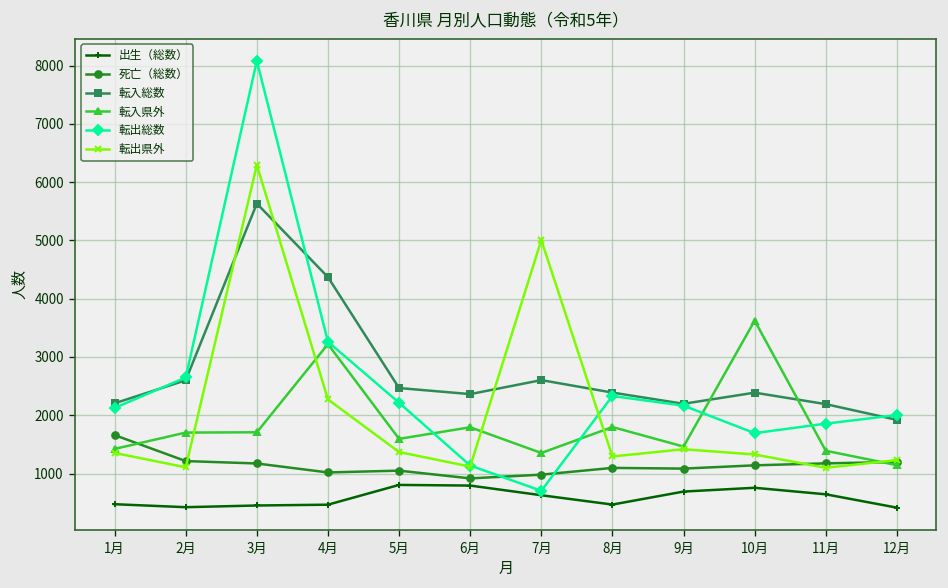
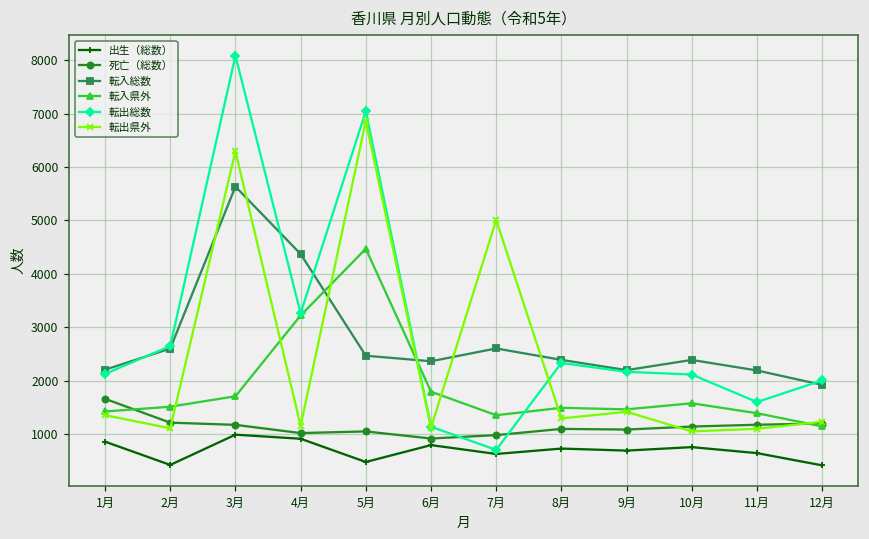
出生（総数）, 1月: 500 -> 900
転入県外, 2月: 1700 -> 1500
出生（総数）, 3月: 500 -> 1000
出生（総数）, 4月: 500 -> 900
転出県外, 4月: 2300 -> 1200
出生（総数）, 5月: 800 -> 500
転入県外, 5月: 1600 -> 4500
転出総数, 5月: 2200 -> 7000
転出県外, 5月: 1400 -> 6900
出生（総数）, 8月: 500 -> 700
転入県外, 8月: 1800 -> 1500
転入県外, 10月: 3600 -> 1600
転出総数, 10月: 1700 -> 2100
転出県外, 10月: 1300 -> 1100
転出総数, 11月: 1900 -> 1600
